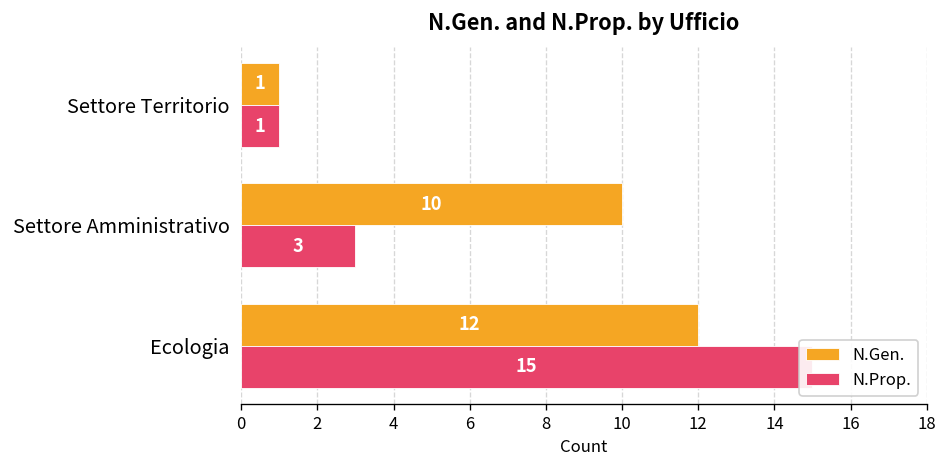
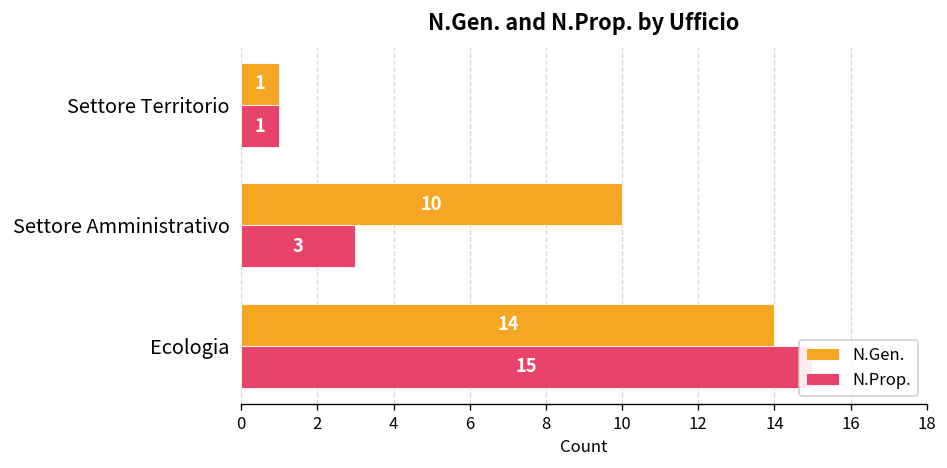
N.Gen., Ecologia: 12 -> 14
